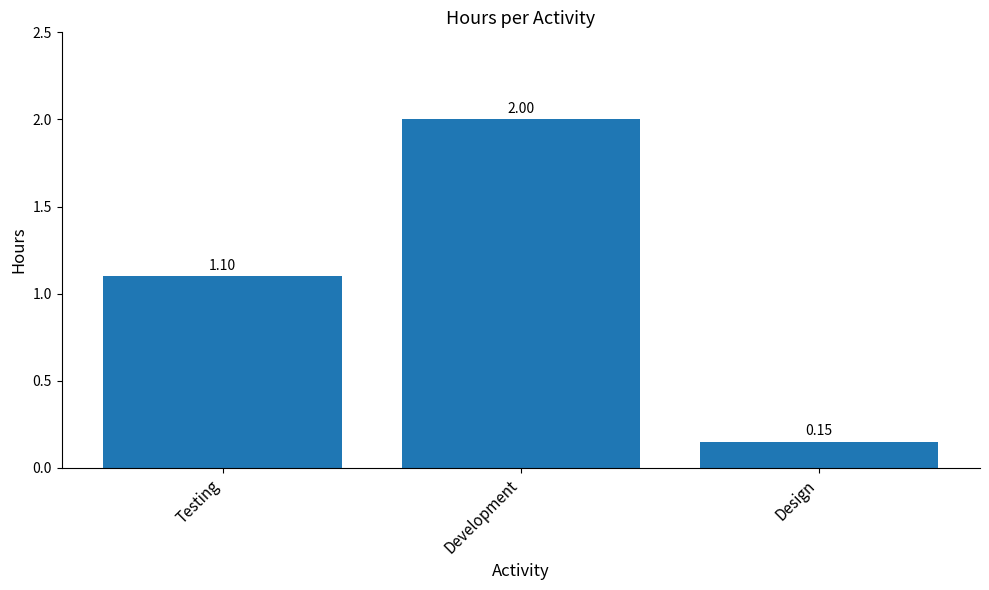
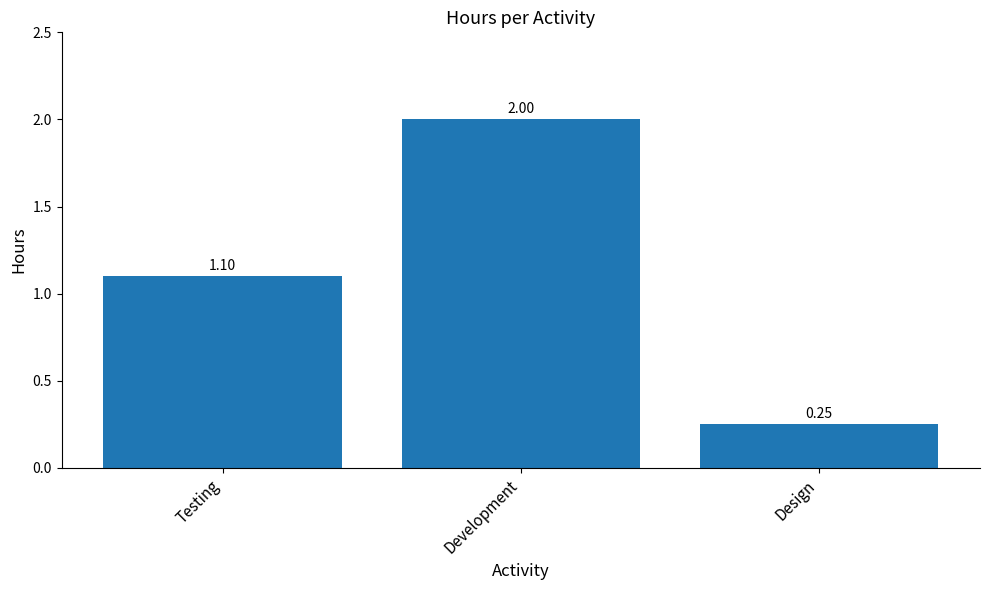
Design: 0.15 -> 0.25
